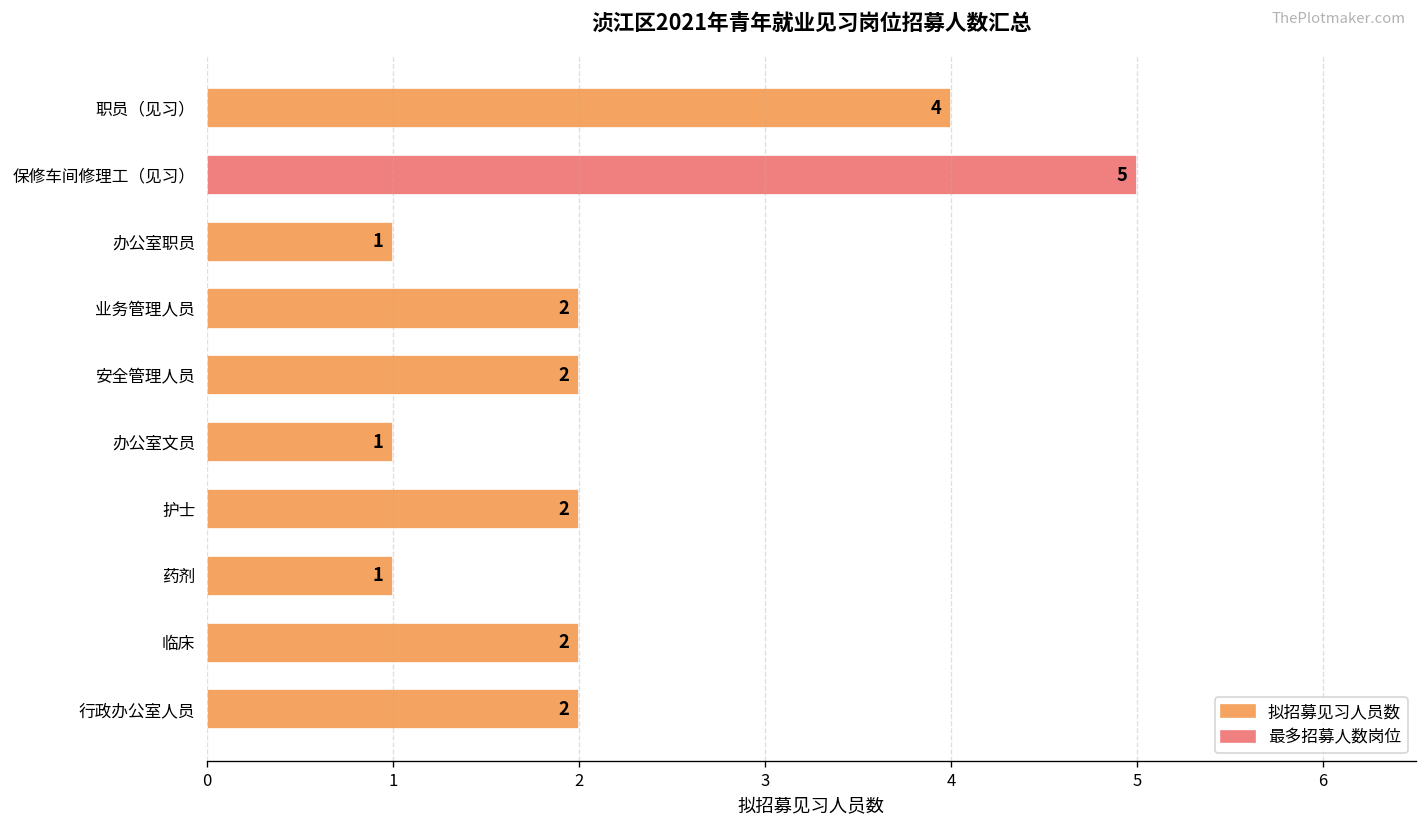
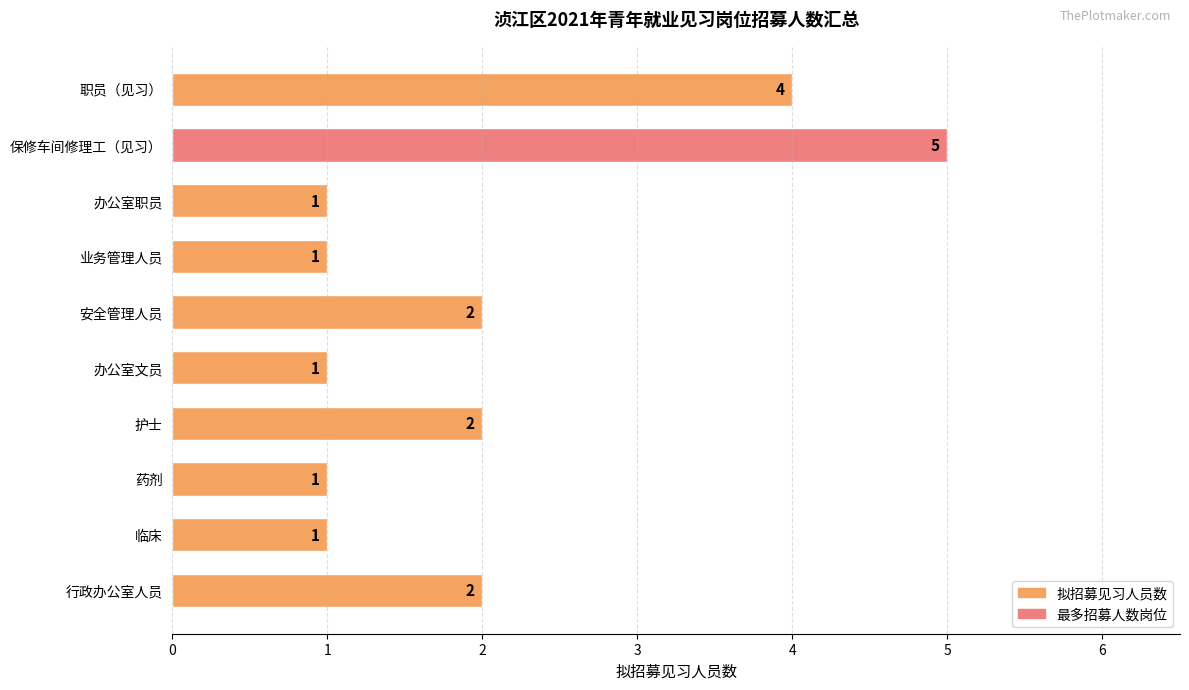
业务管理人员: 2 -> 1
临床: 2 -> 1
